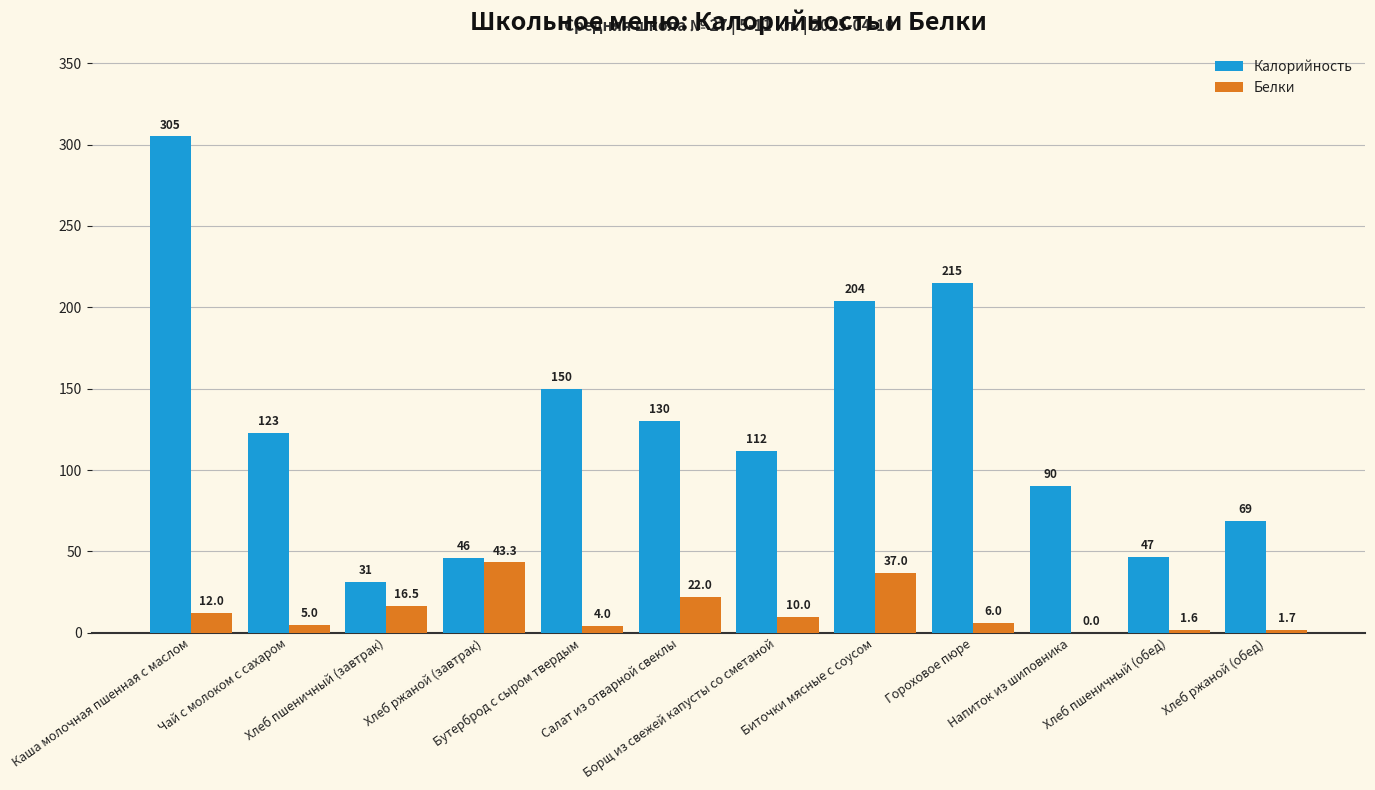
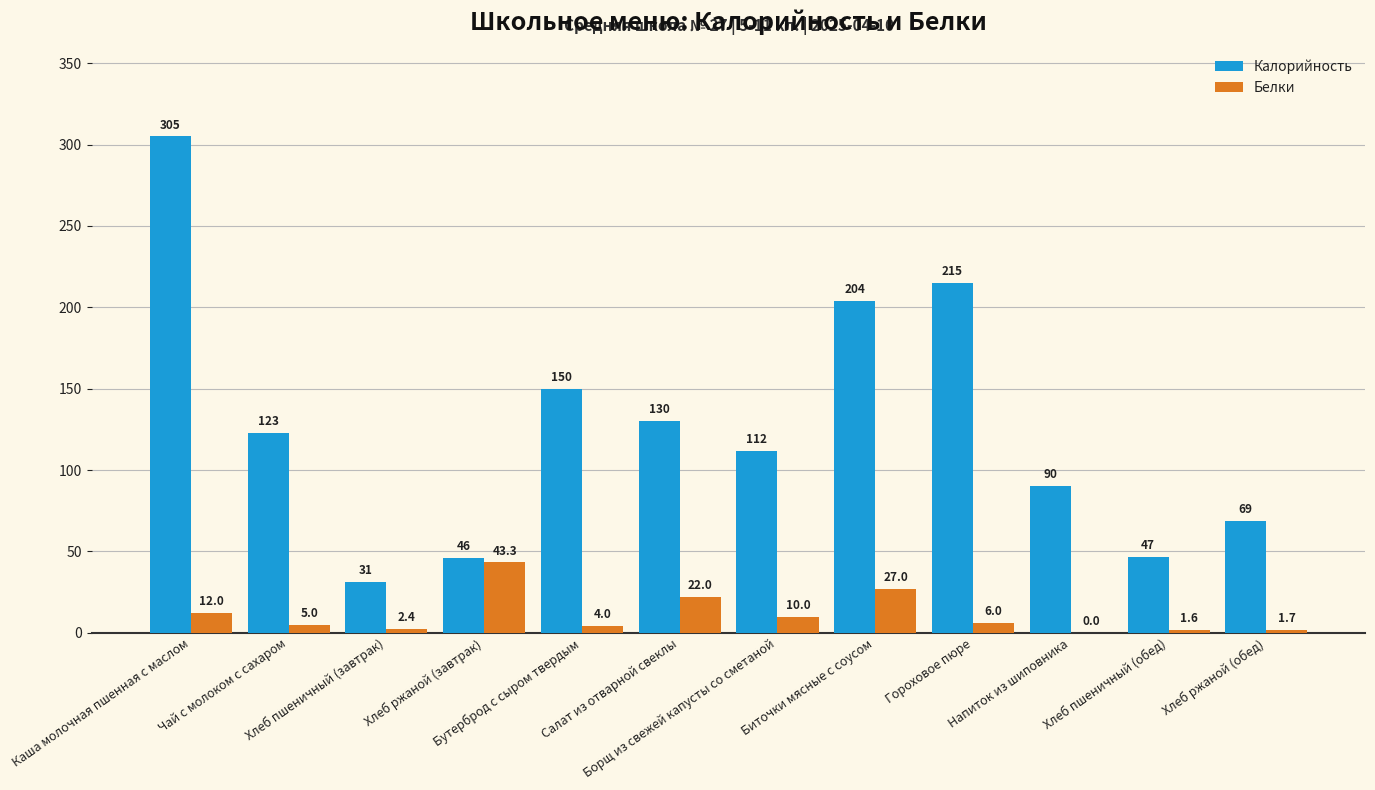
Белки, Хлеб пшеничный (завтрак): 16.5 -> 2.4
Белки, Биточки мясные с соусом: 37.0 -> 27.0
